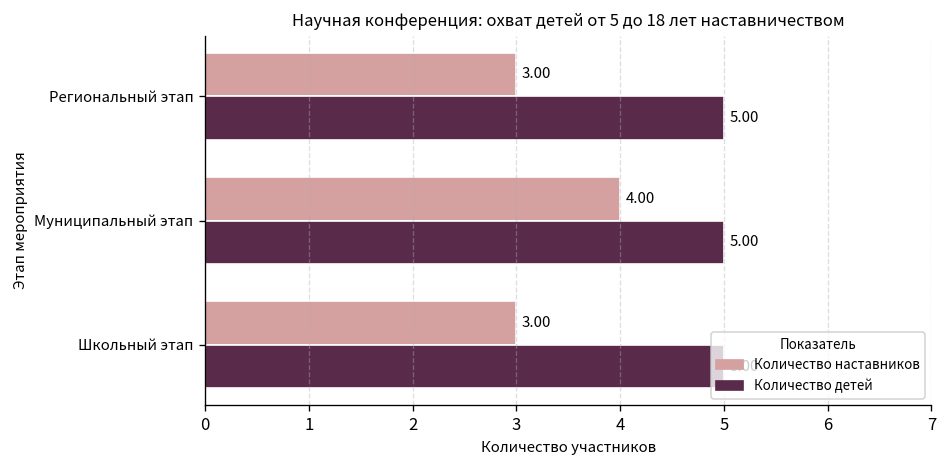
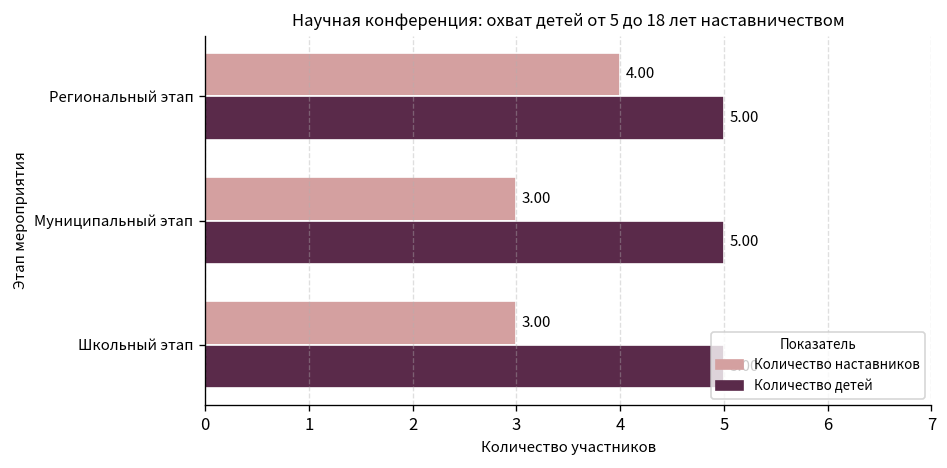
Количество наставников, Региональный этап: 3.00 -> 4.00
Количество наставников, Муниципальный этап: 4.00 -> 3.00
